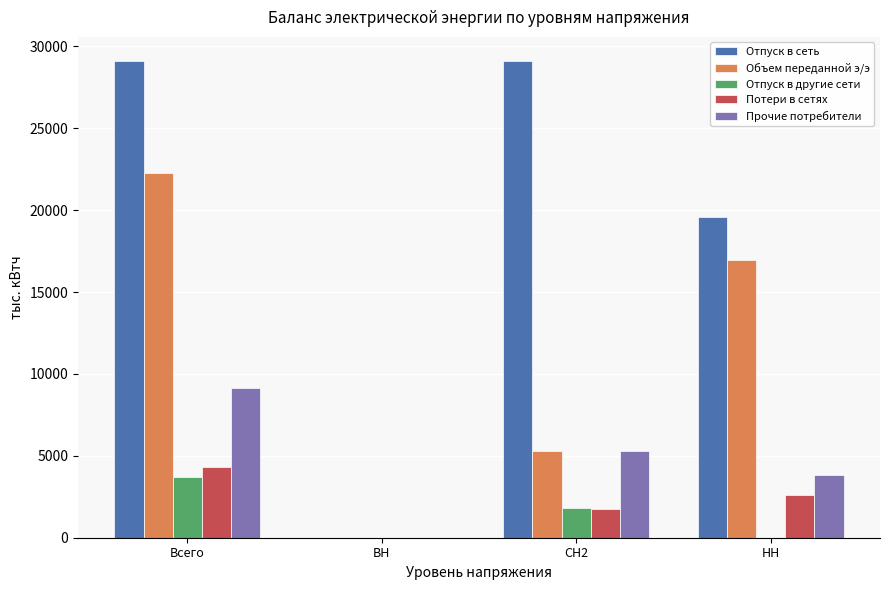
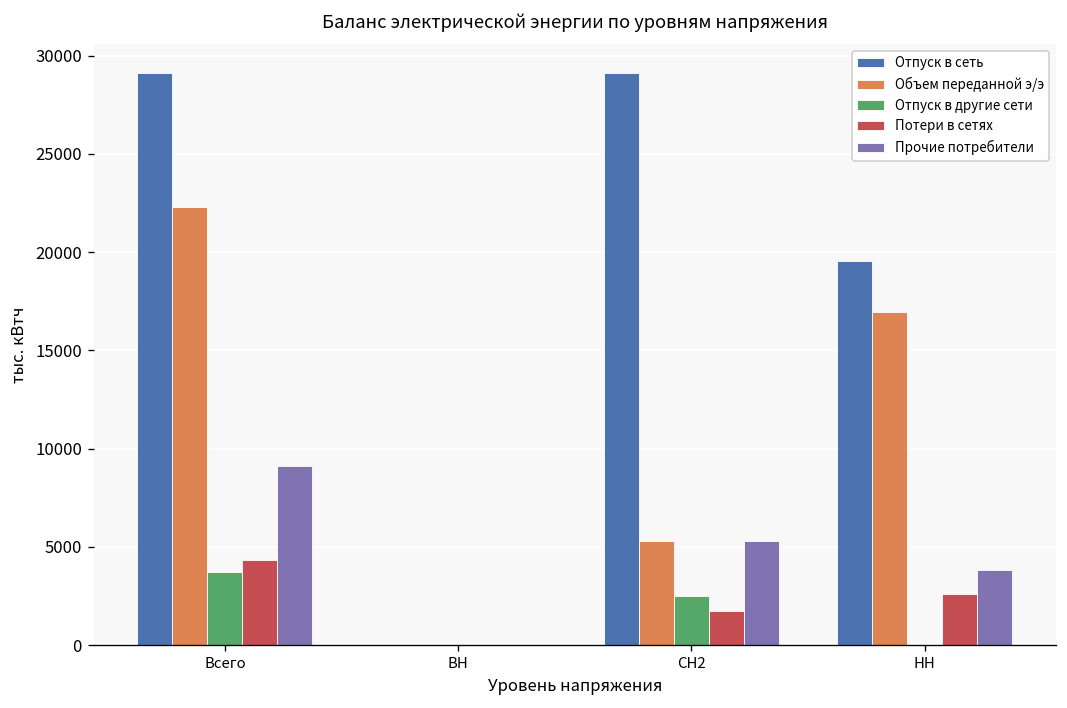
Отпуск в другие сети, СН2: 1800 -> 2500
